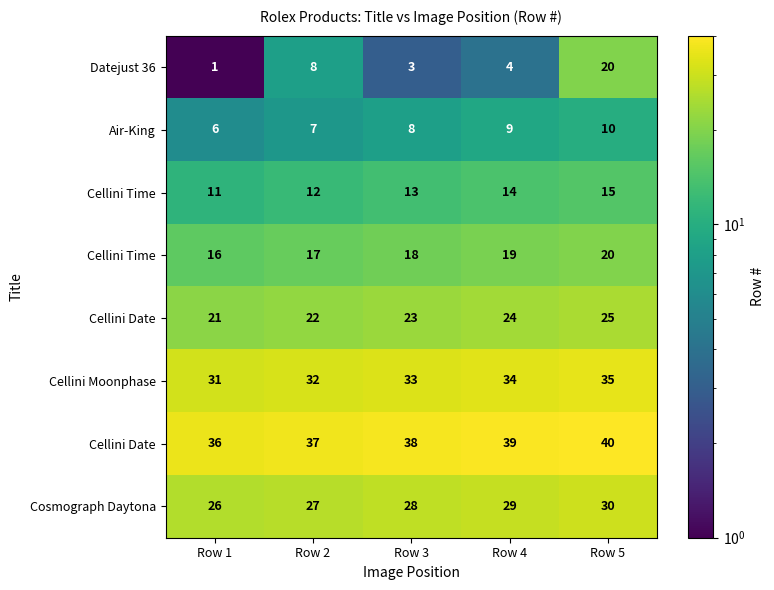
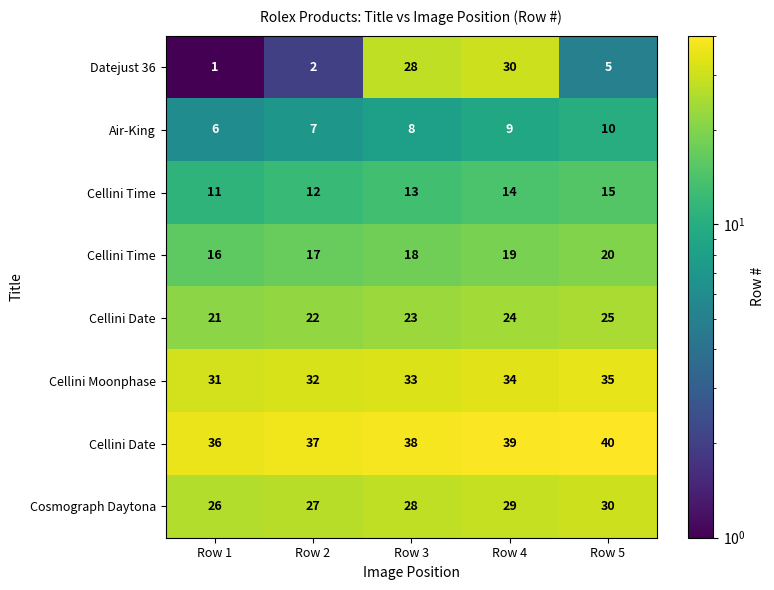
Datejust 36, Row 2: 8 -> 2
Datejust 36, Row 3: 3 -> 28
Datejust 36, Row 4: 4 -> 30
Datejust 36, Row 5: 20 -> 5
